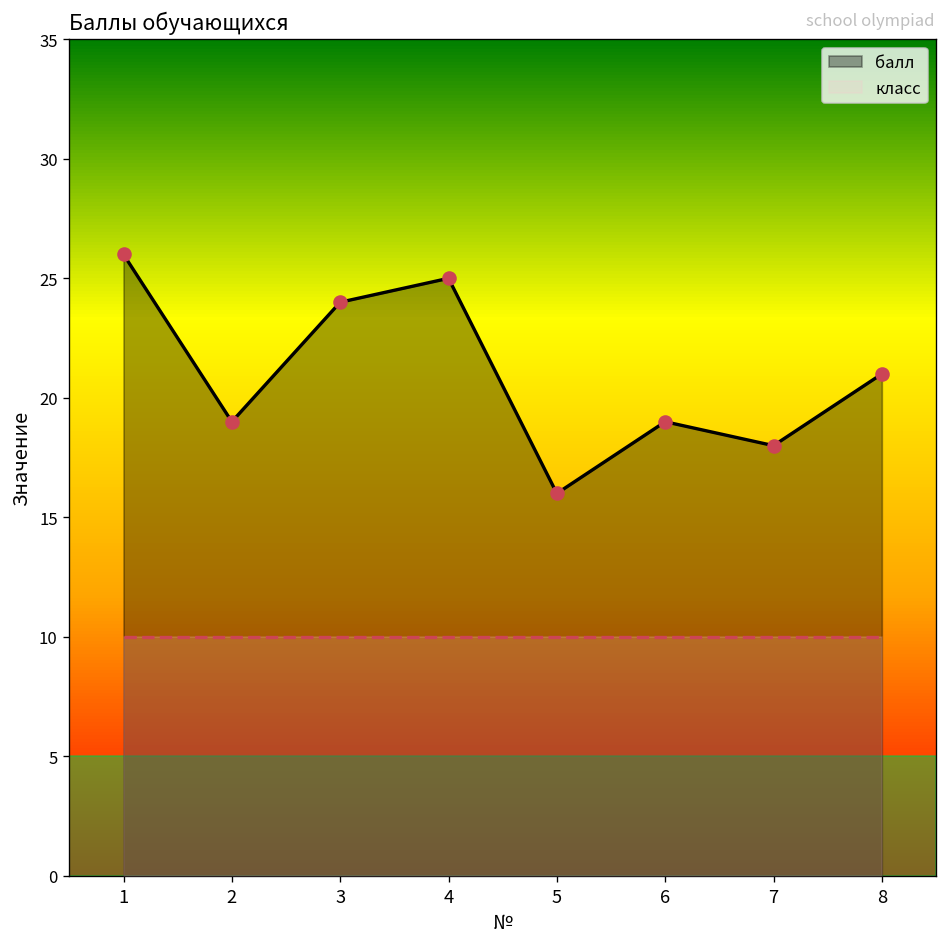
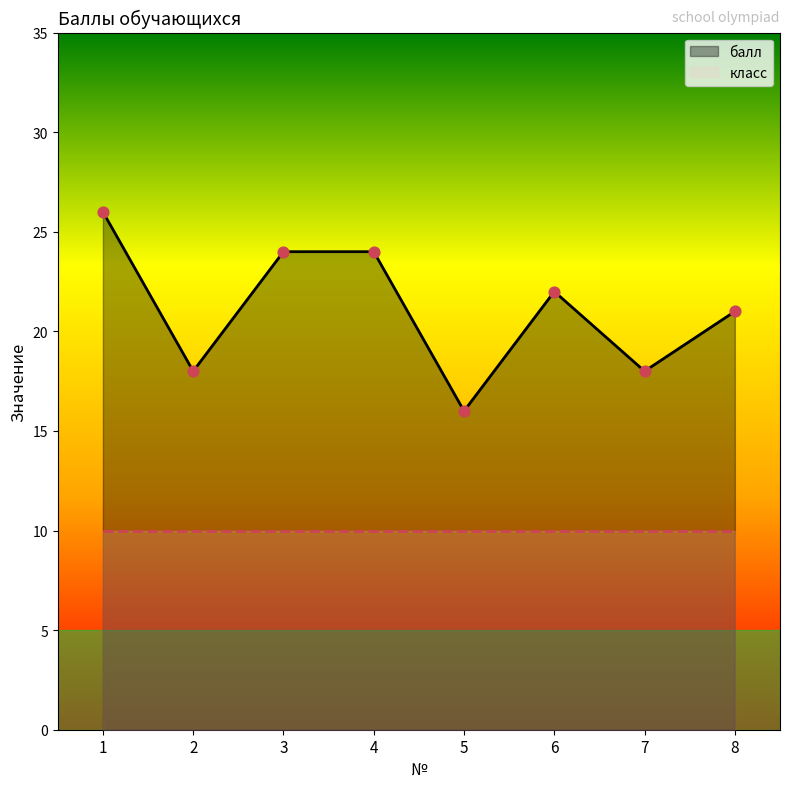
балл, 2: 19 -> 18
балл, 4: 25 -> 24
балл, 6: 19 -> 22
